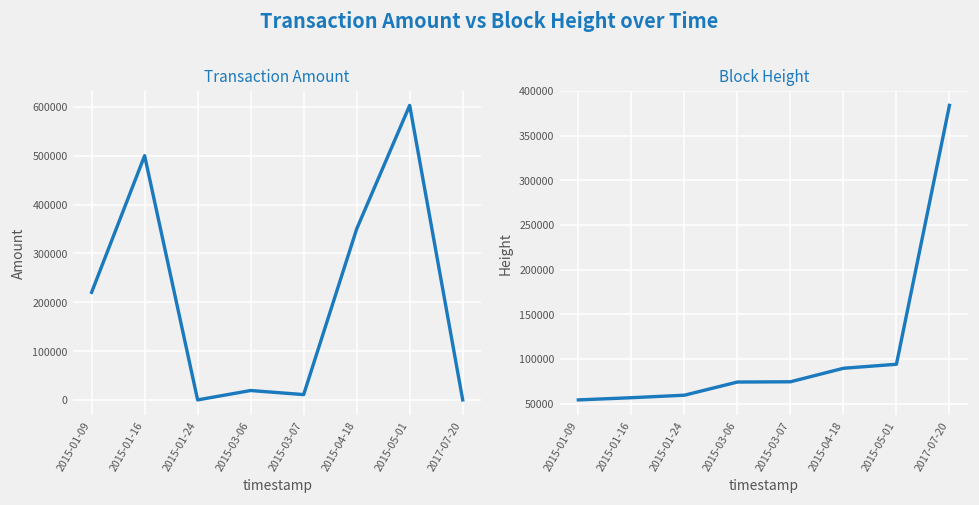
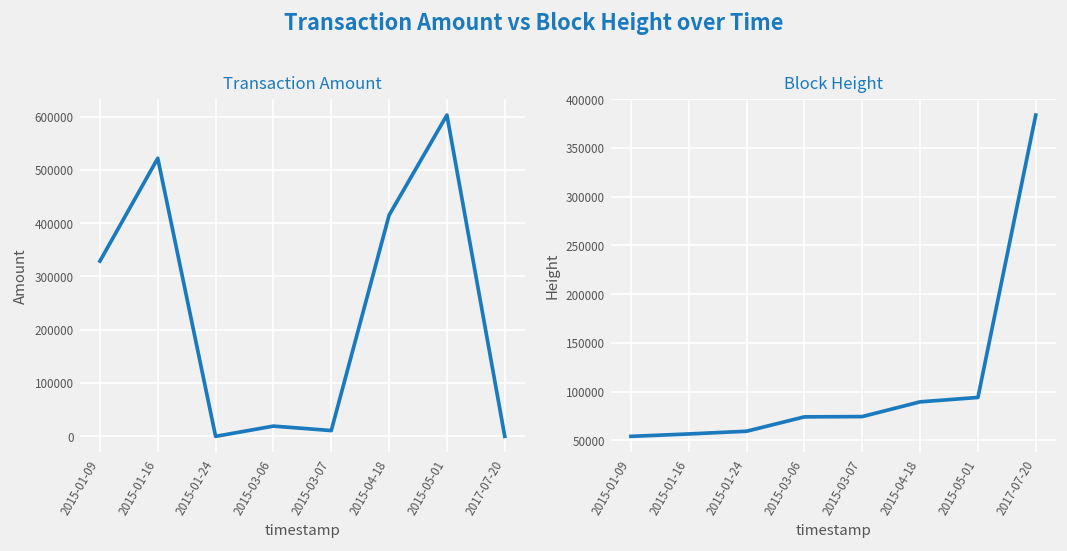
Transaction Amount, 2015-01-09: 220000 -> 330000
Transaction Amount, 2015-01-16: 500000 -> 520000
Transaction Amount, 2015-04-18: 350000 -> 420000
